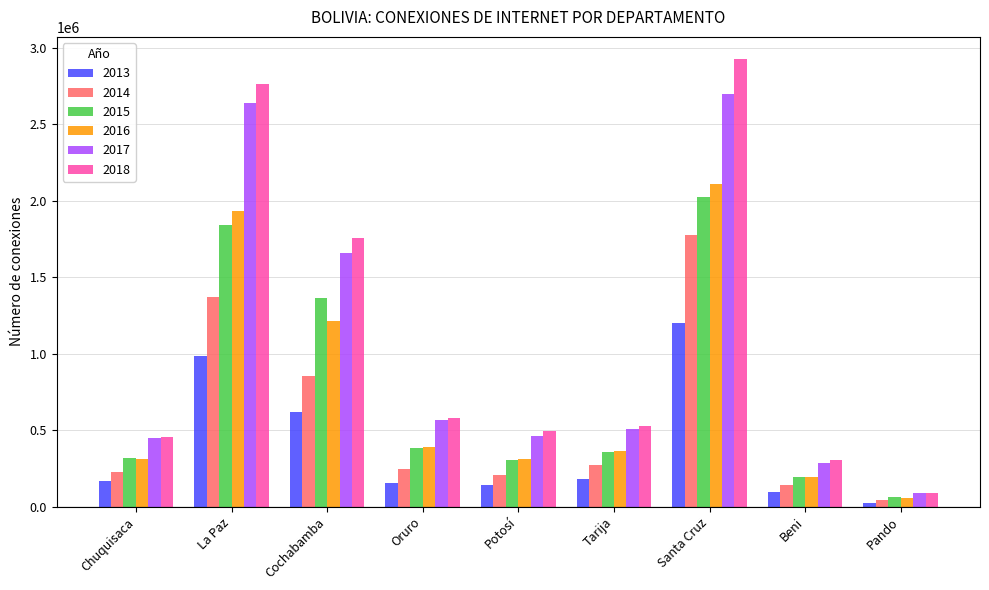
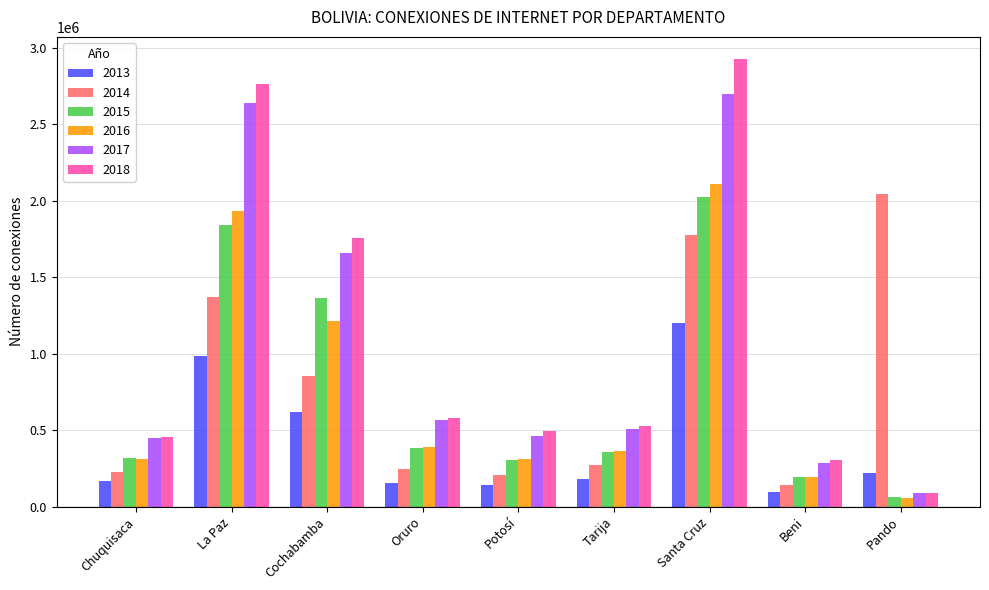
2013, Pando: 30000 -> 220000
2014, Pando: 40000 -> 2040000
